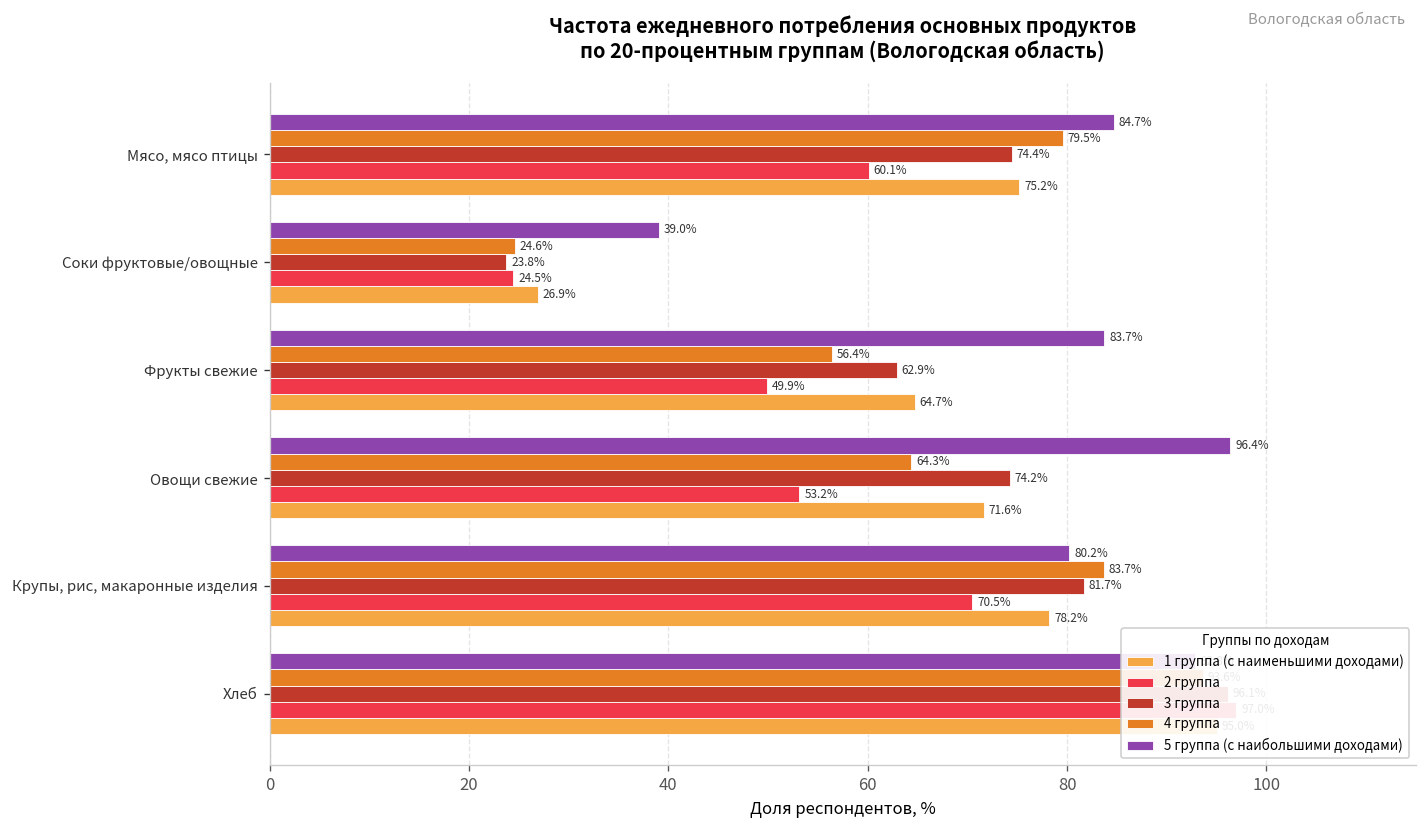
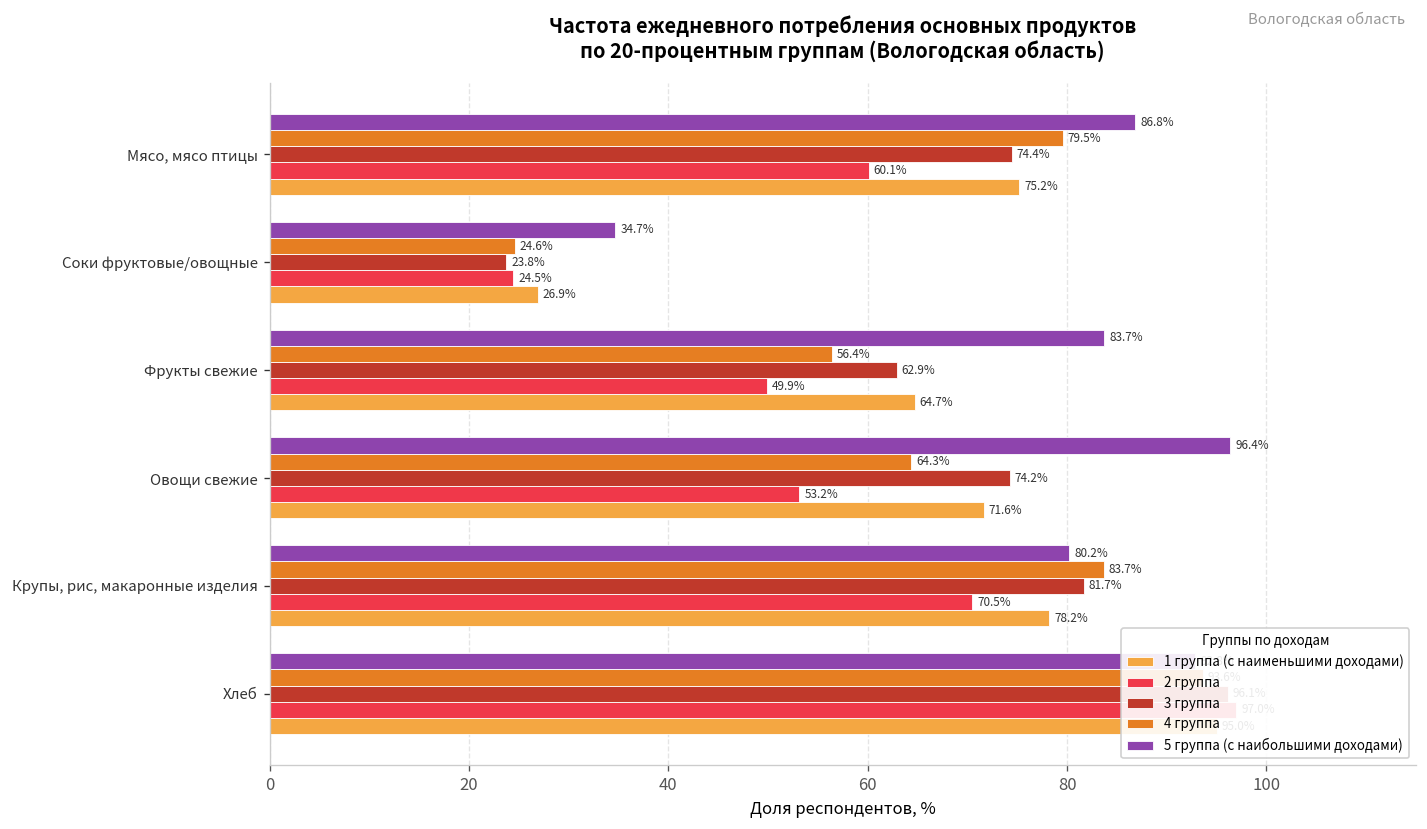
5 группа (с наибольшими доходами), Мясо, мясо птицы: 84.7% -> 86.8%
5 группа (с наибольшими доходами), Соки фруктовые/овощные: 39.0% -> 34.7%
